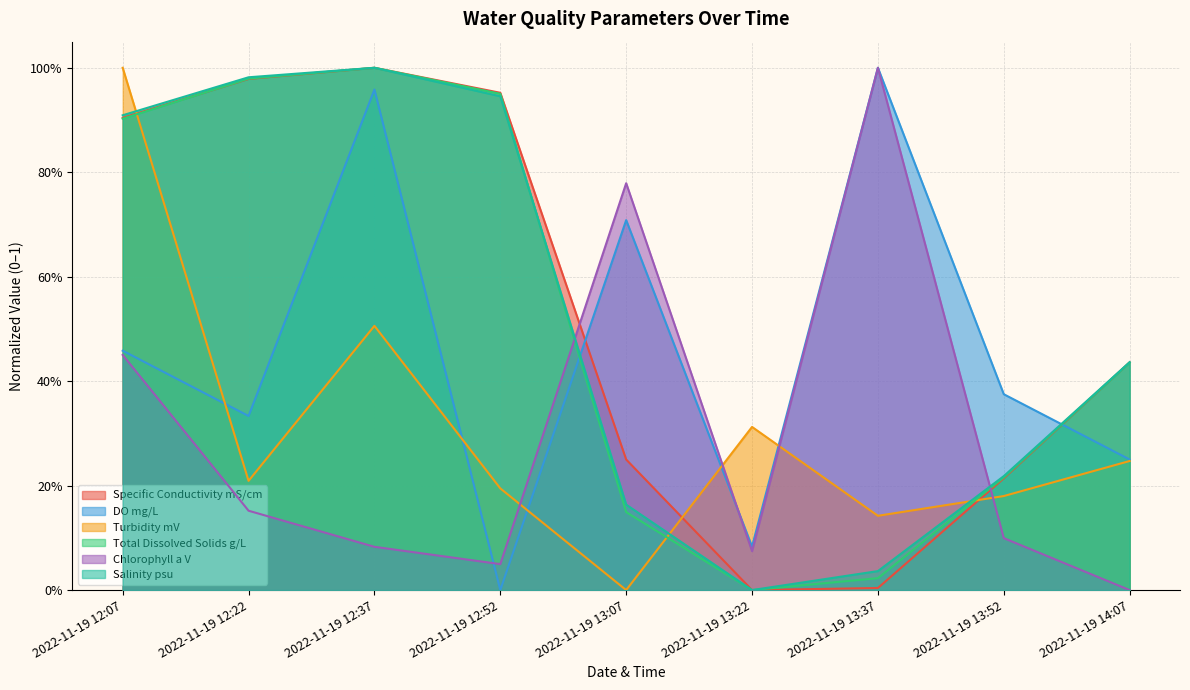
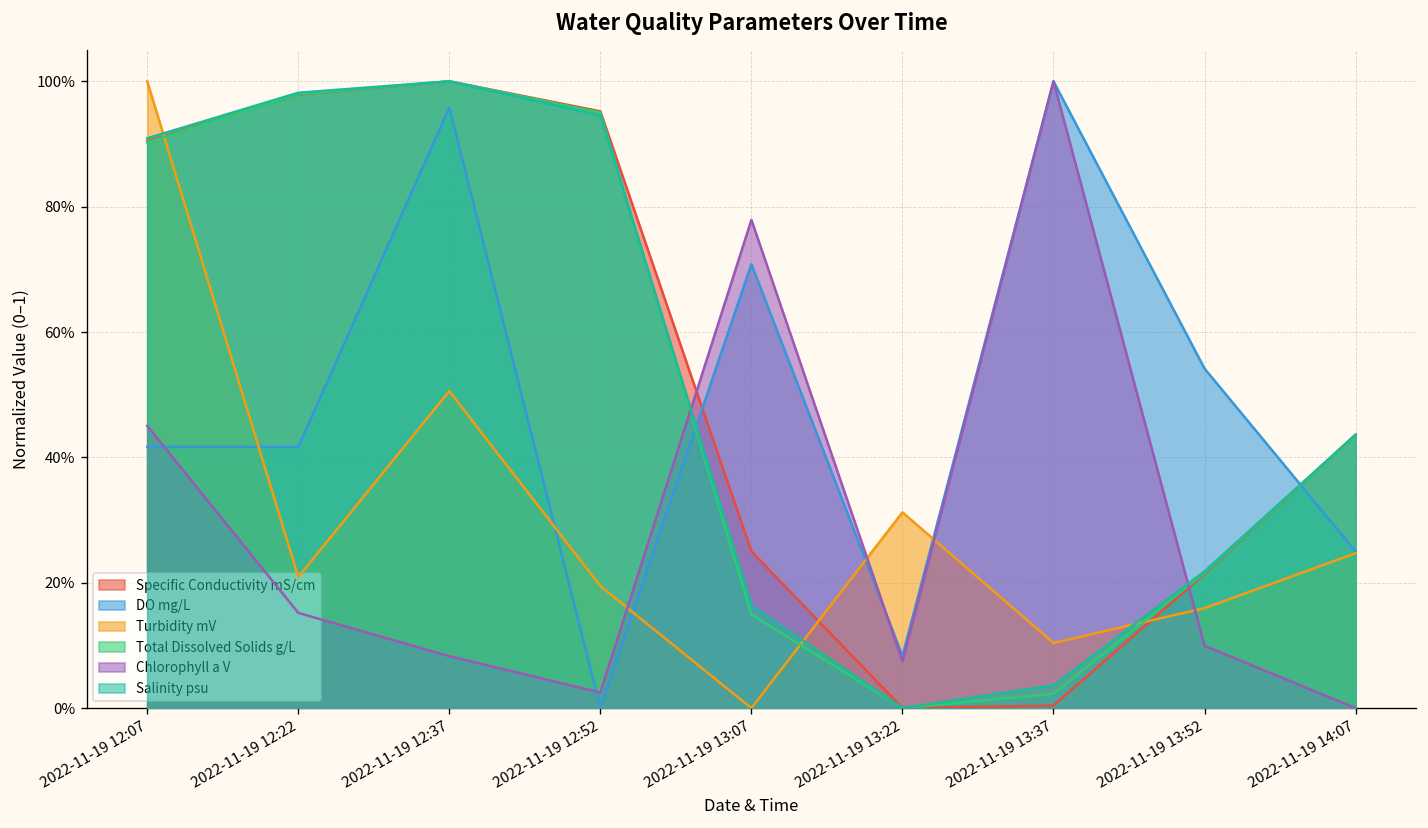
DO mg/L, 2022-11-19 12:07: 46% -> 42%
DO mg/L, 2022-11-19 12:22: 33% -> 42%
Chlorophyll a V, 2022-11-19 12:52: 5% -> 2%
Turbidity mV, 2022-11-19 13:37: 14% -> 10%
DO mg/L, 2022-11-19 13:52: 37% -> 54%
Turbidity mV, 2022-11-19 13:52: 18% -> 16%
